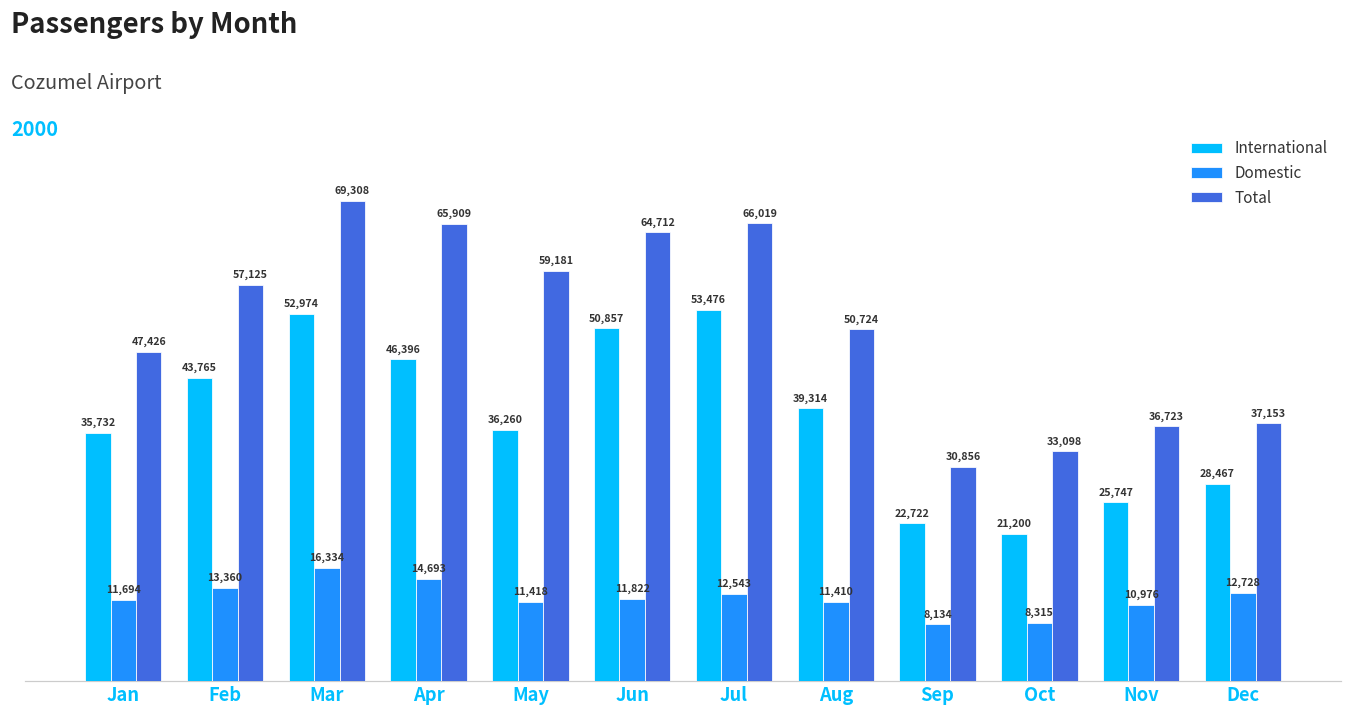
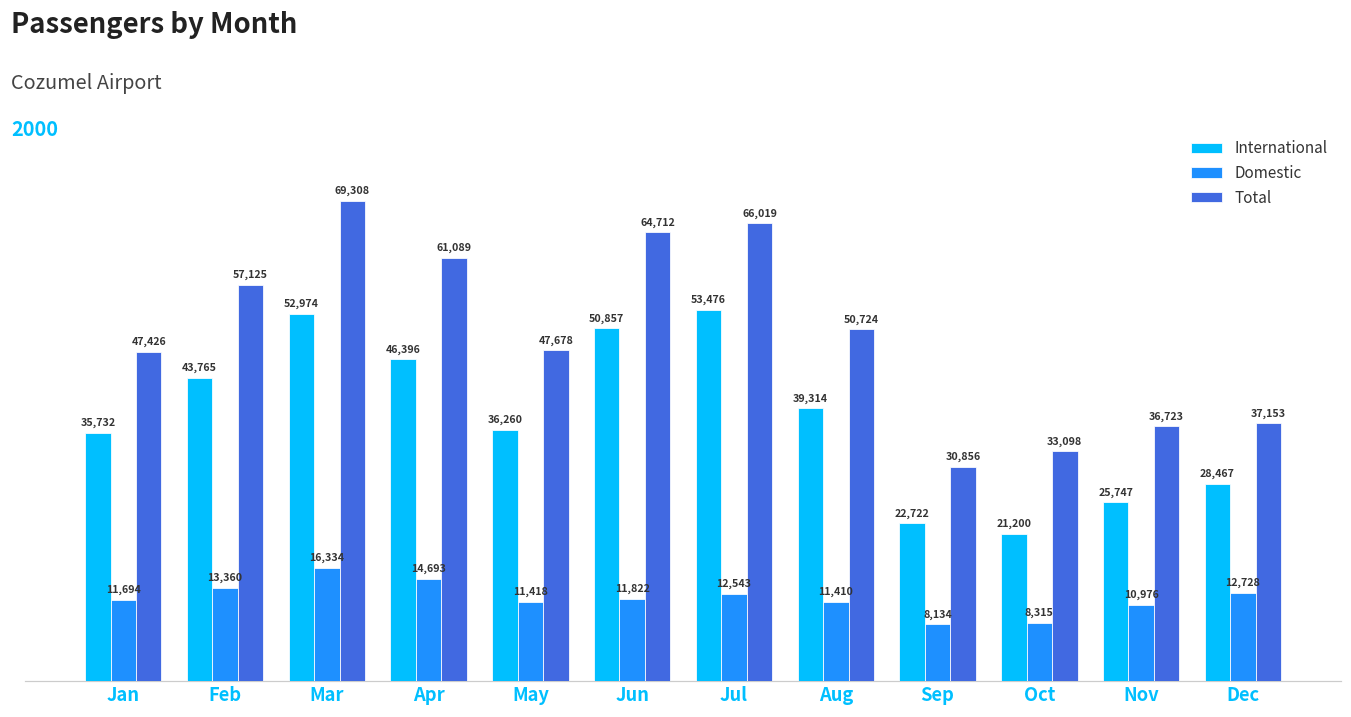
Total, Apr: 65,909 -> 61,089
Total, May: 59,181 -> 47,678
